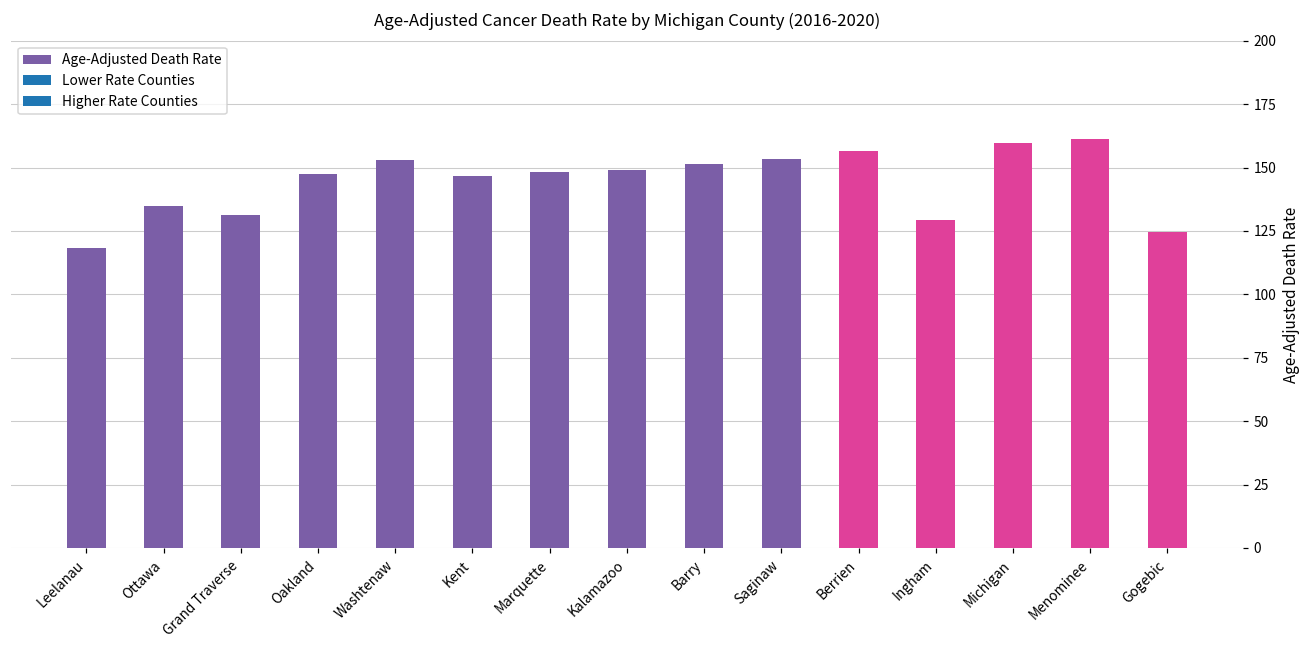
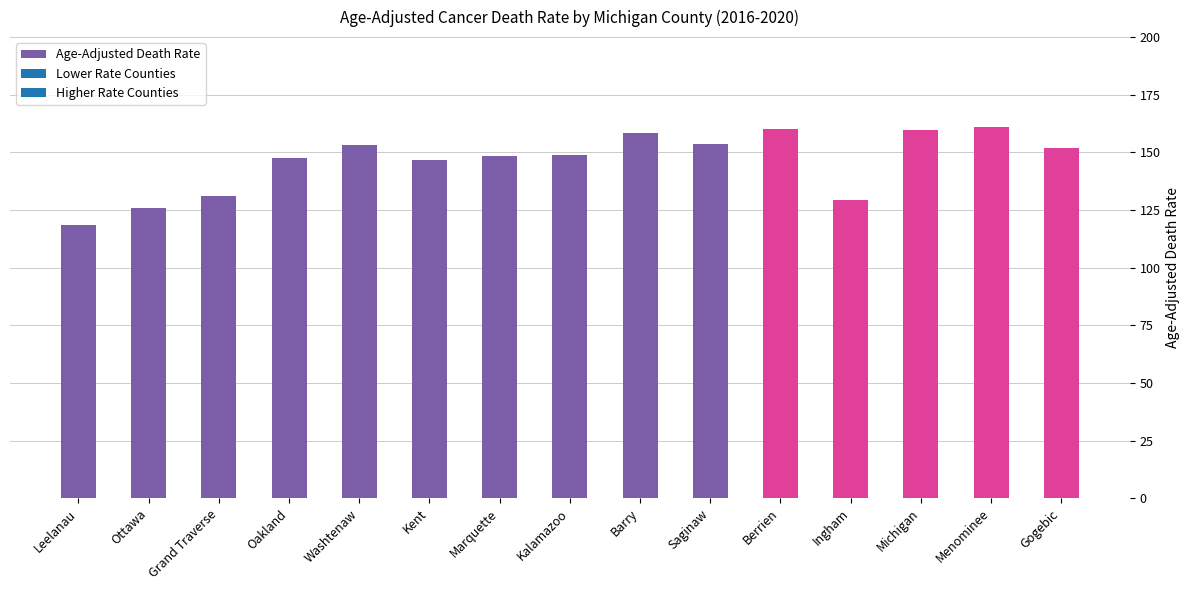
Ottawa: 135 -> 126
Barry: 152 -> 159
Berrien: 157 -> 160
Gogebic: 125 -> 152
